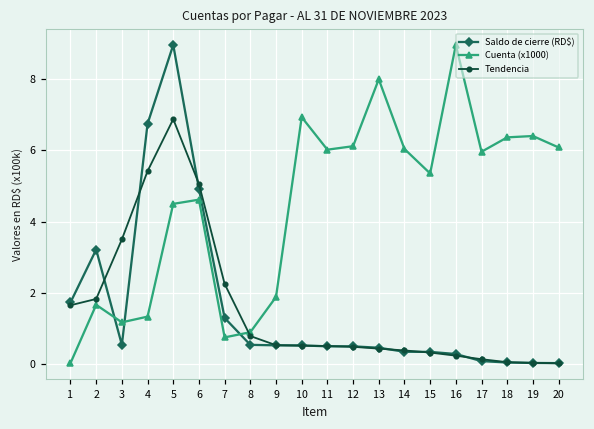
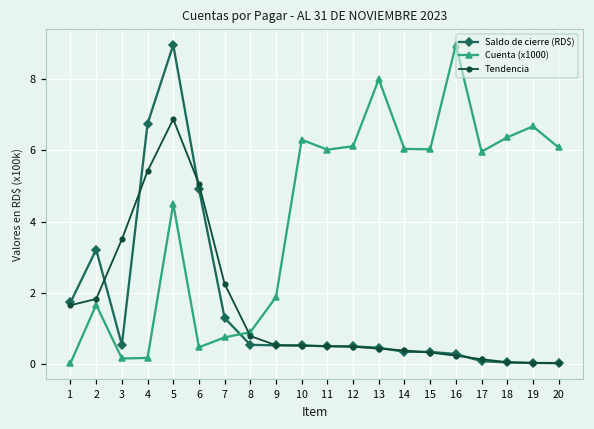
Cuenta (x1000), 3: 1.2 -> 0.1
Cuenta (x1000), 4: 1.3 -> 0.2
Cuenta (x1000), 6: 4.6 -> 0.5
Cuenta (x1000), 10: 6.9 -> 6.3
Cuenta (x1000), 15: 5.4 -> 6.0
Cuenta (x1000), 19: 6.4 -> 6.7
